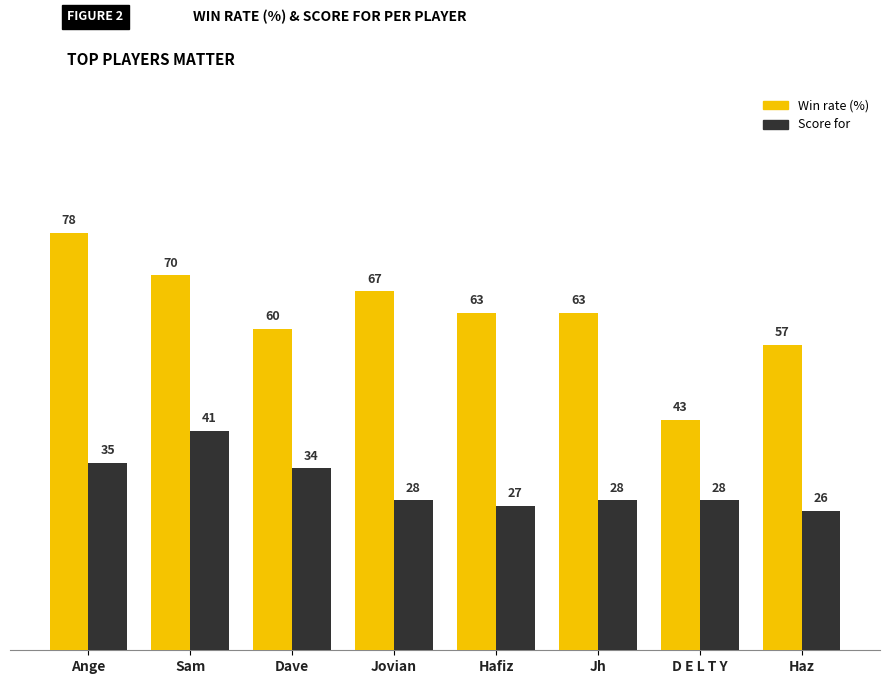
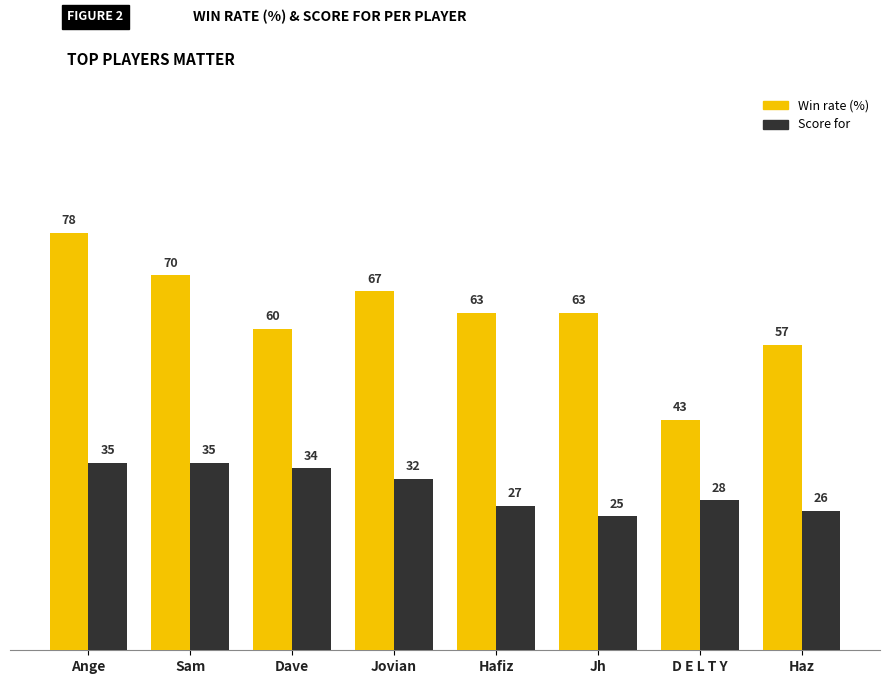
Score for, Sam: 41 -> 35
Score for, Jovian: 28 -> 32
Score for, Jh: 28 -> 25
